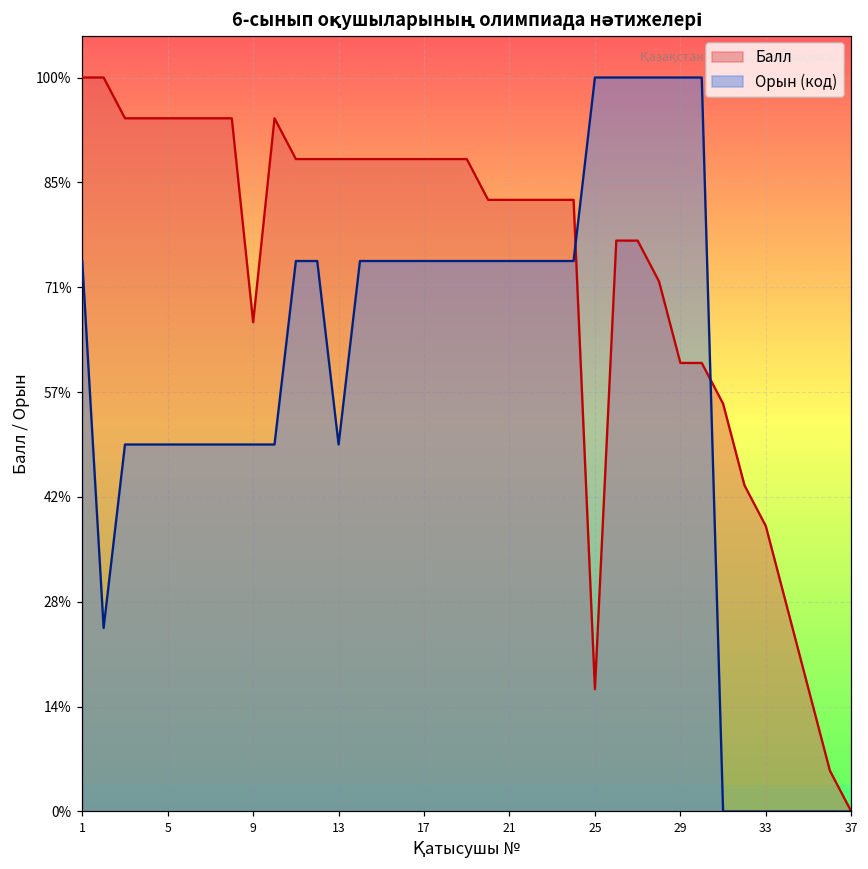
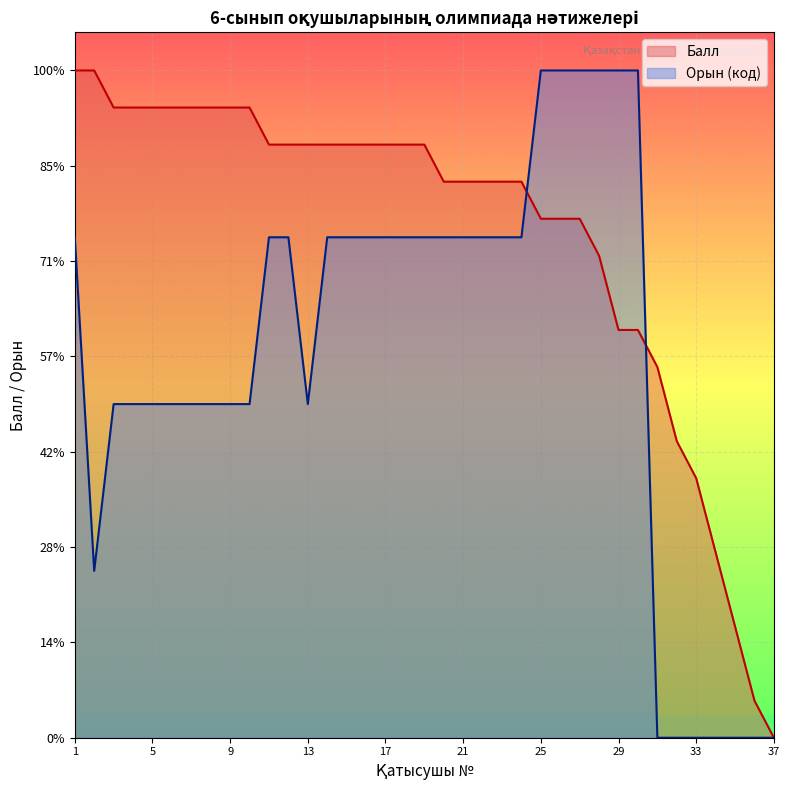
Балл, 9: 67% -> 94%
Балл, 25: 17% -> 78%
